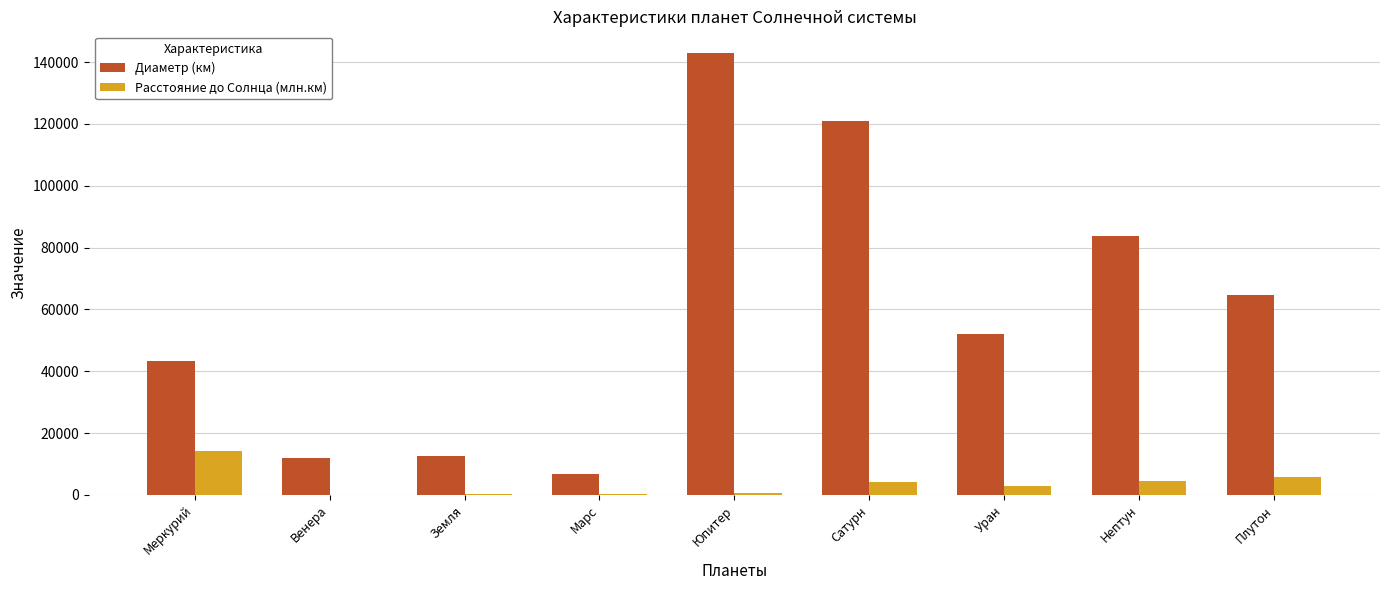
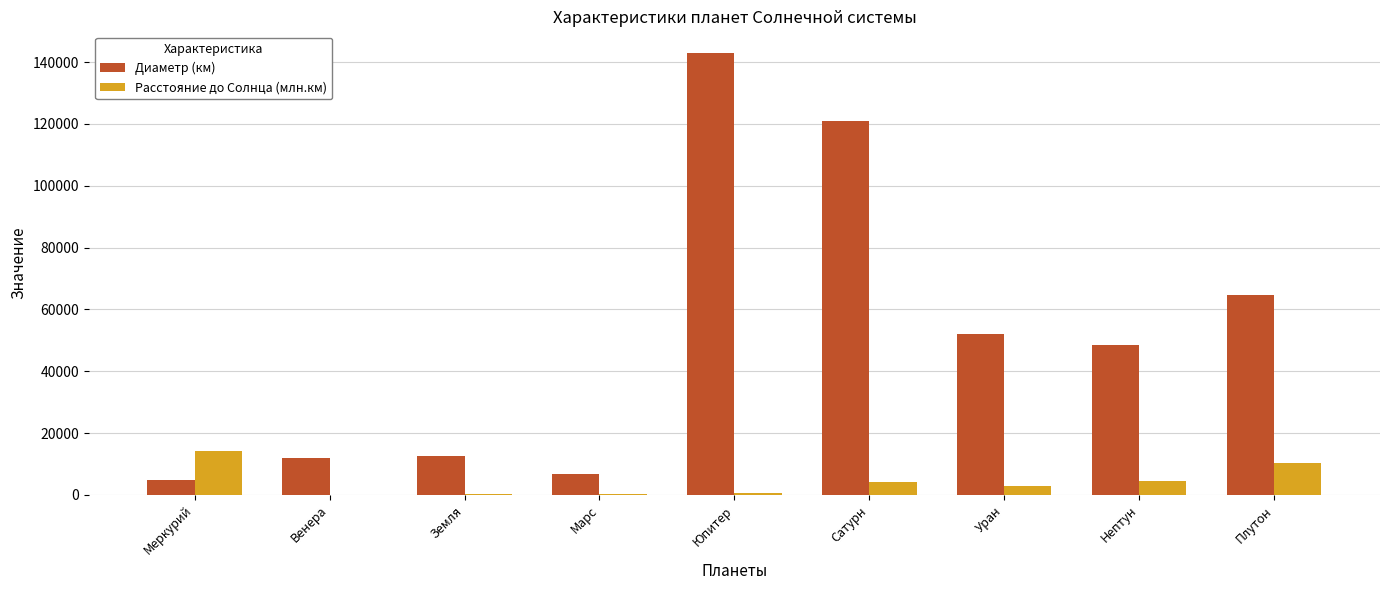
Диаметр (км), Меркурий: 43000 -> 5000
Диаметр (км), Нептун: 84000 -> 48000
Расстояние до Солнца (млн.км), Плутон: 6000 -> 10000
